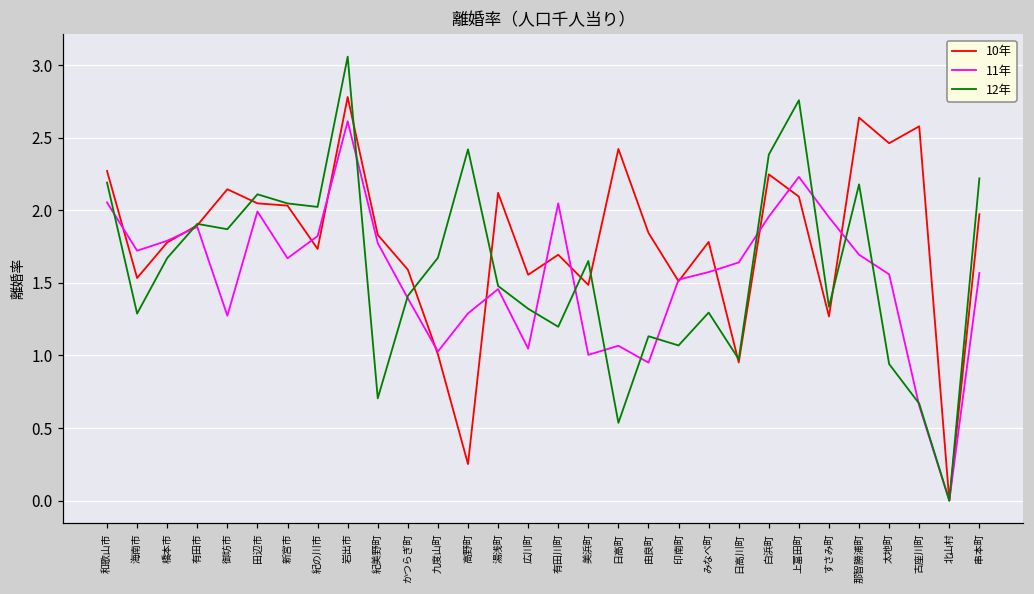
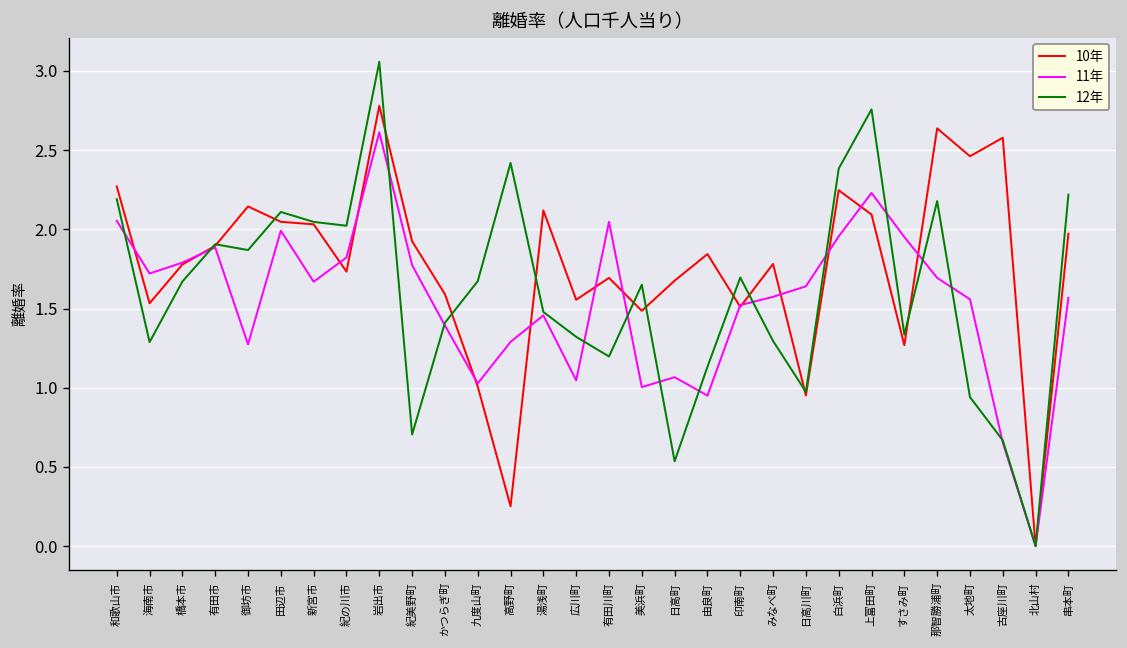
10年, 紀美野町: 1.83 -> 1.92
10年, 日高町: 2.42 -> 1.68
12年, 印南町: 1.07 -> 1.70
